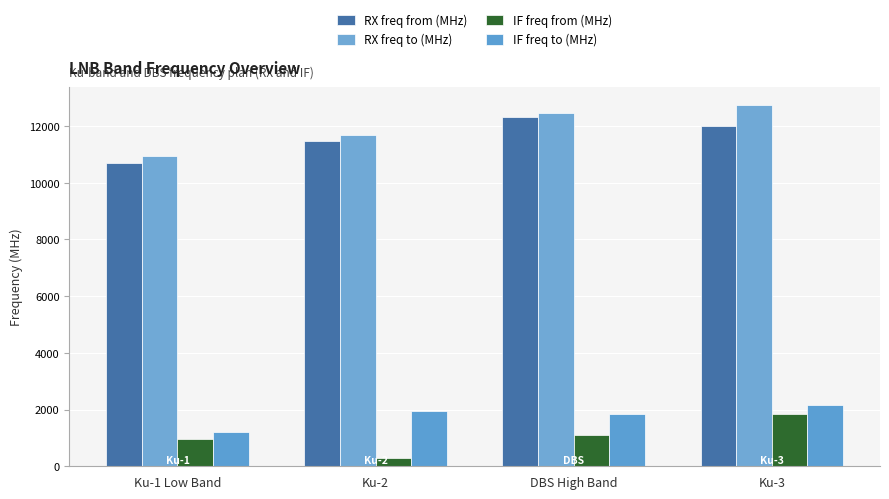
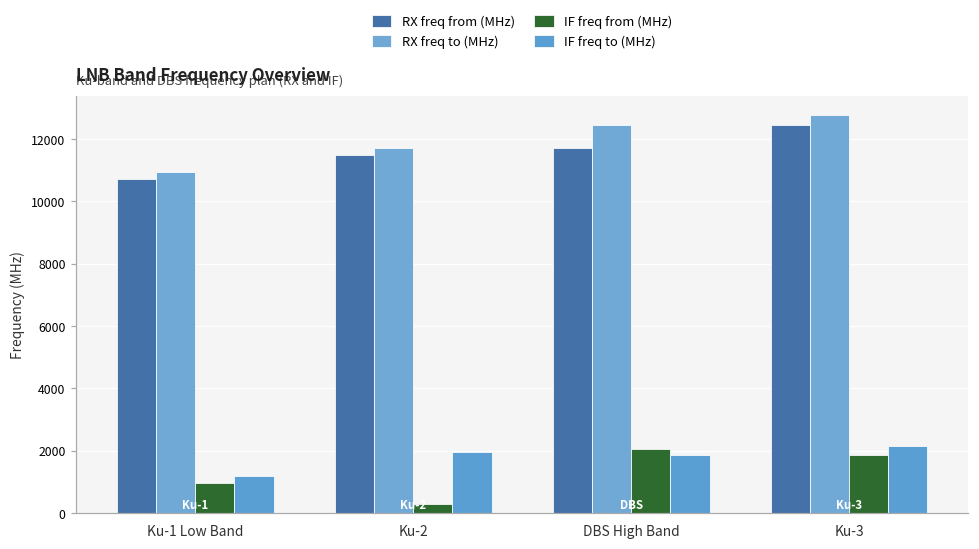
RX freq from (MHz), DBS High Band: 12300 -> 11700
IF freq from (MHz), DBS High Band: 1100 -> 2100
RX freq from (MHz), Ku-3: 12000 -> 12500
